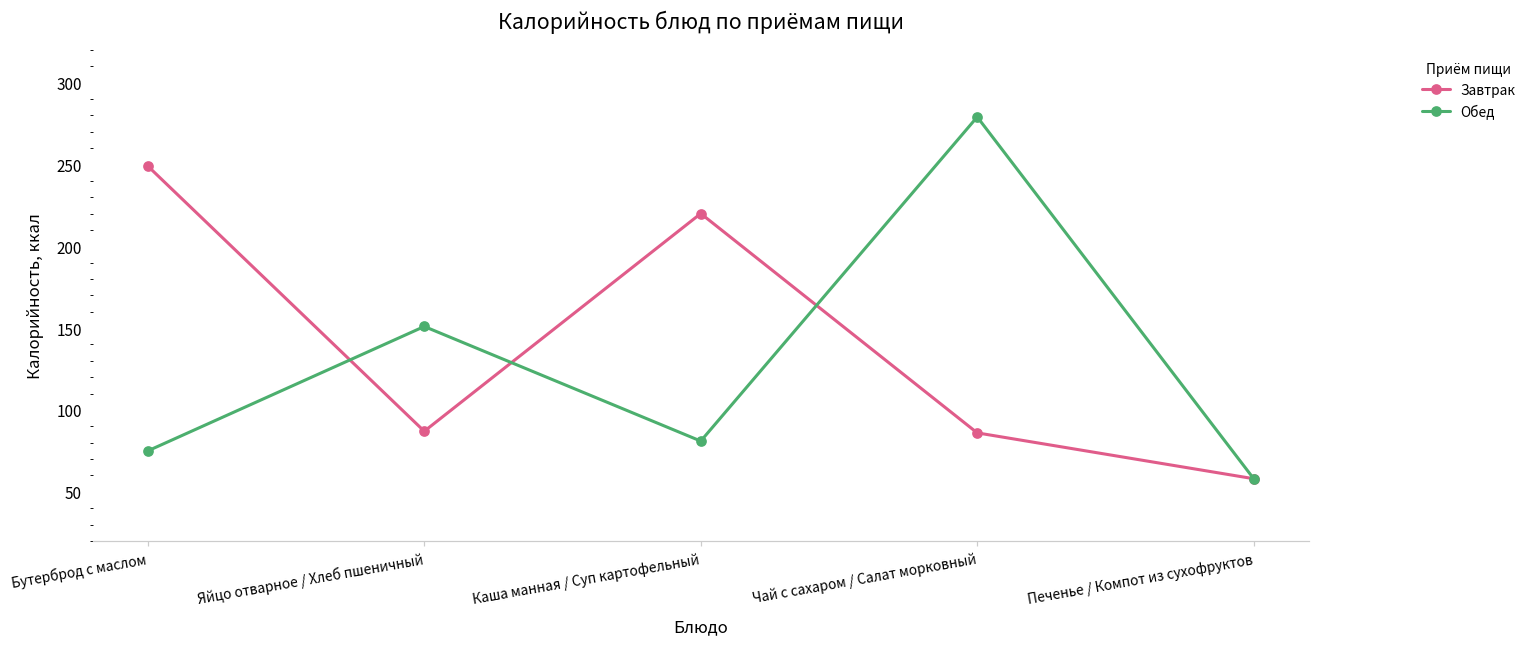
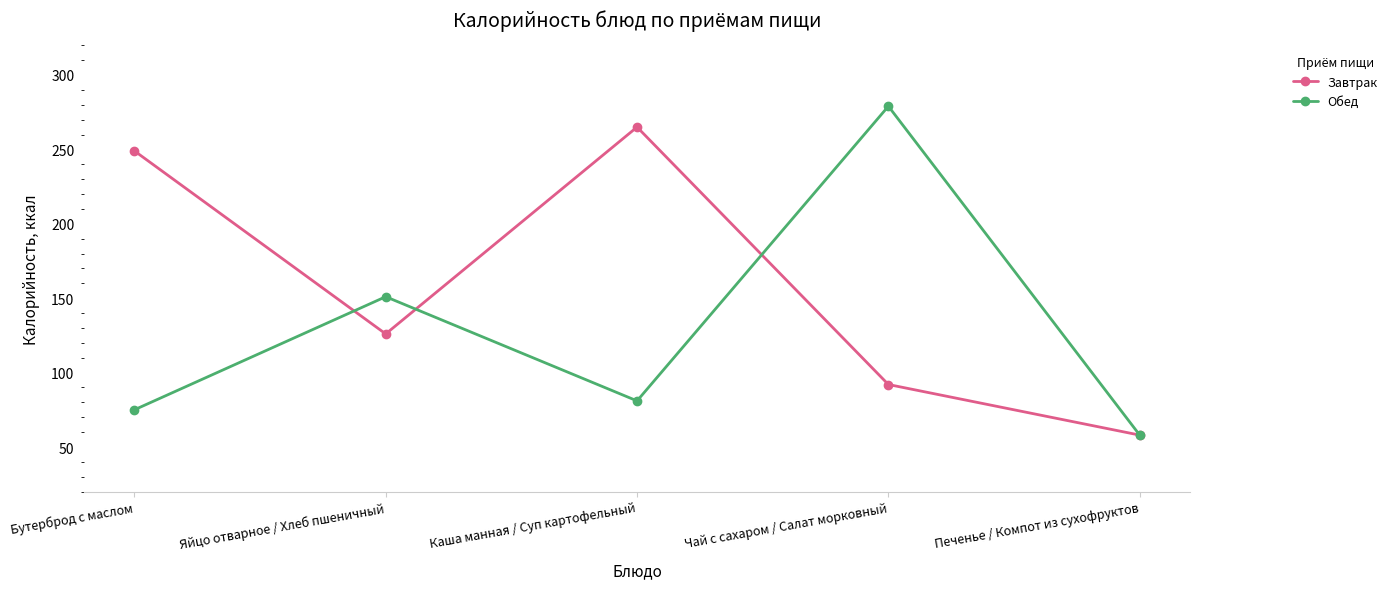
Завтрак, Яйцо отварное / Хлеб пшеничный: 87 -> 126
Завтрак, Каша манная / Суп картофельный: 220 -> 265
Завтрак, Чай с сахаром / Салат морковный: 86 -> 92
